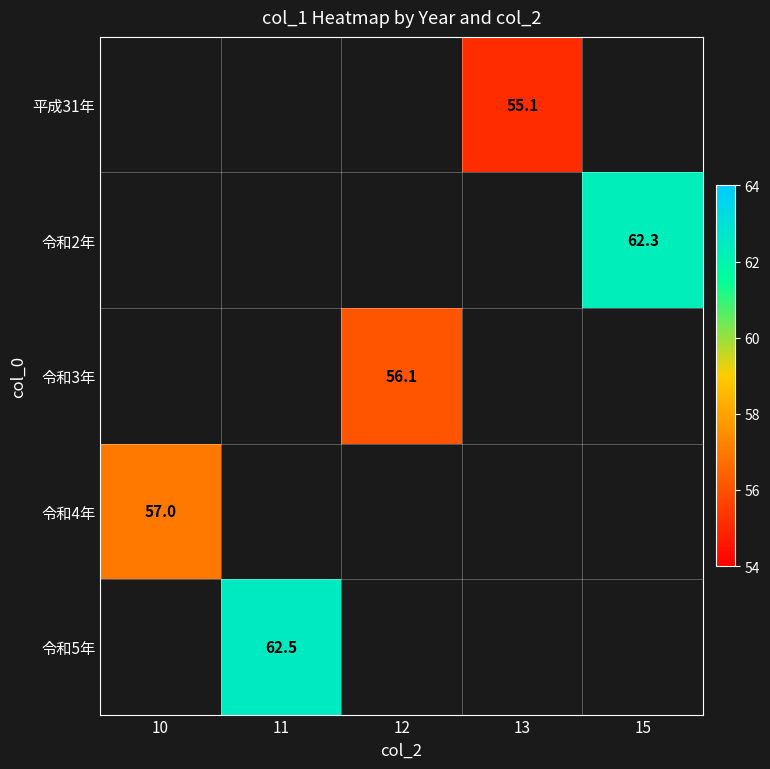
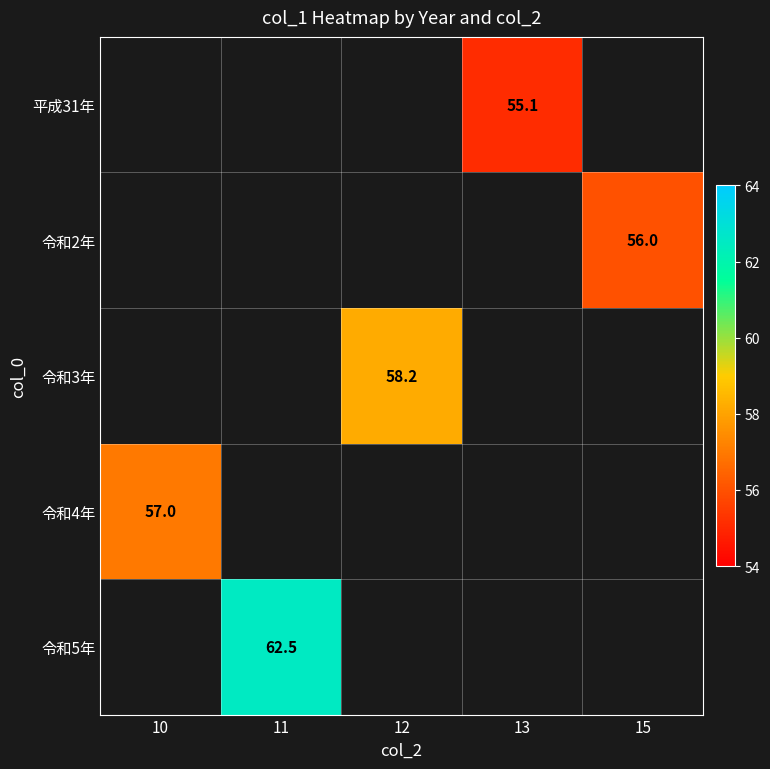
令和2年, 15: 62.3 -> 56.0
令和3年, 12: 56.1 -> 58.2
